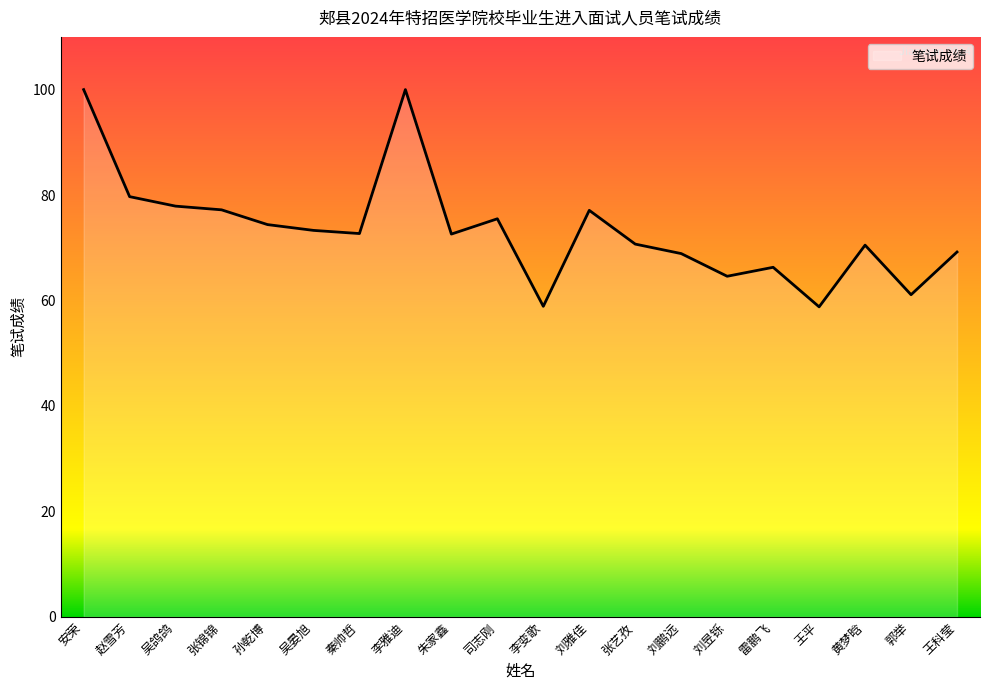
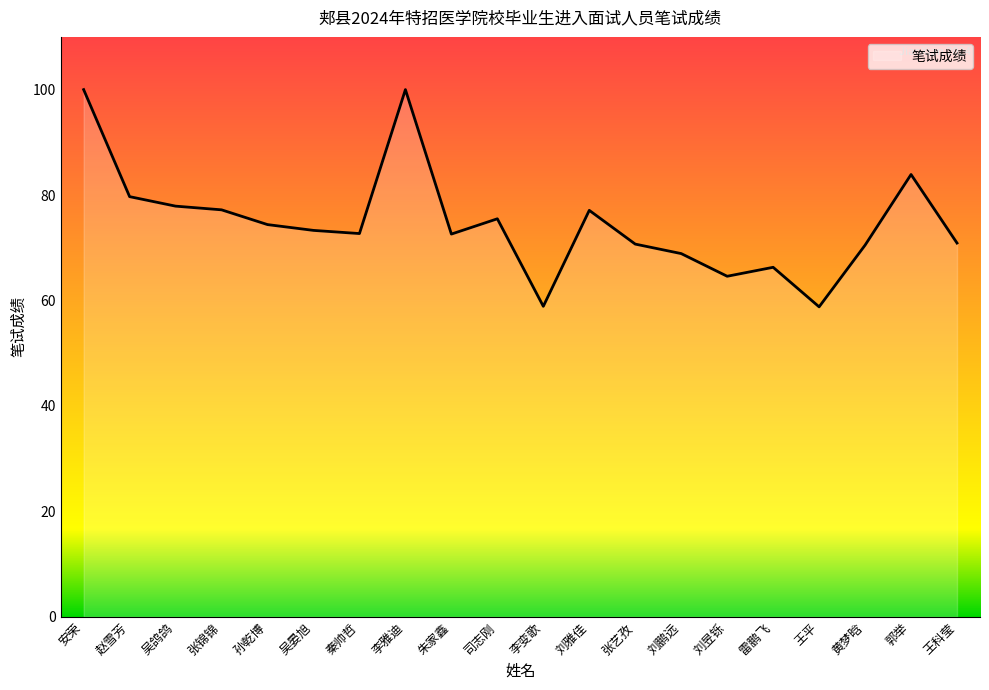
郭举: 61 -> 84
王科莹: 69 -> 71
